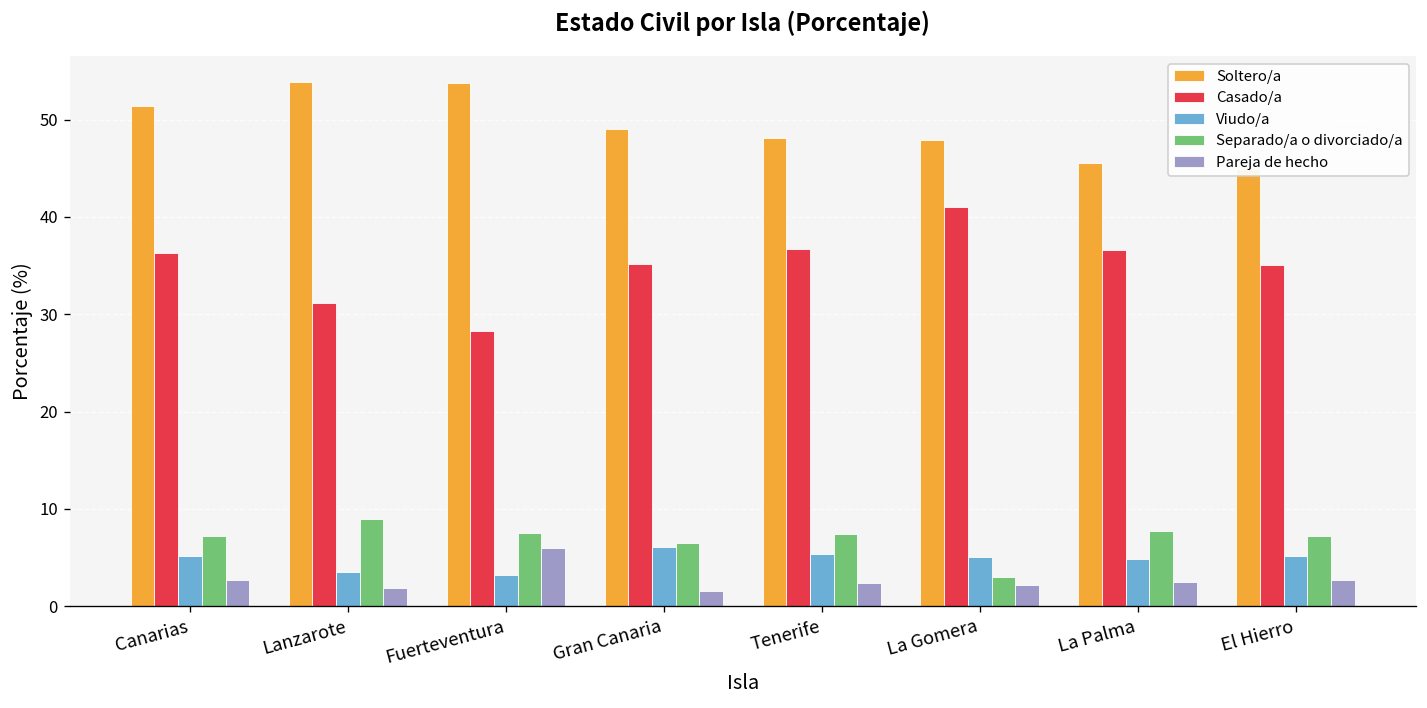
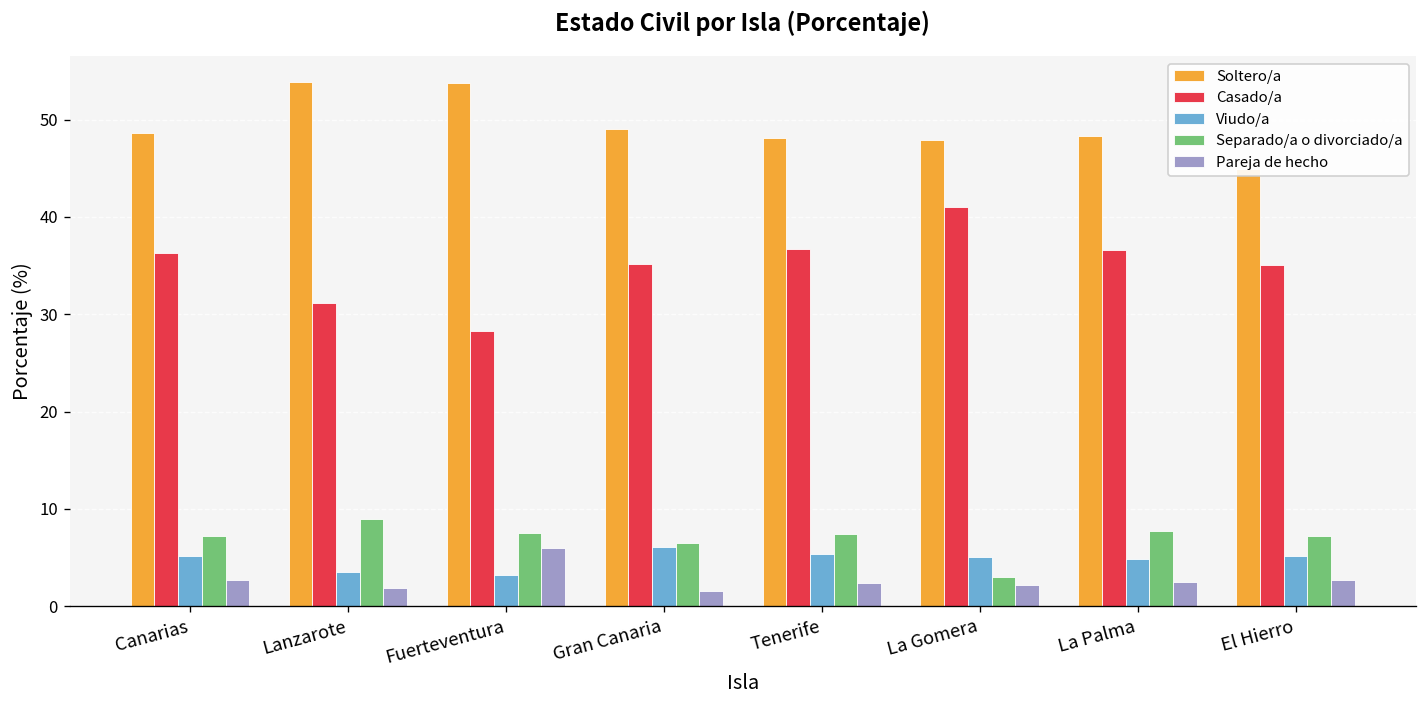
Soltero/a, Canarias: 51 -> 49
Soltero/a, La Palma: 46 -> 48
